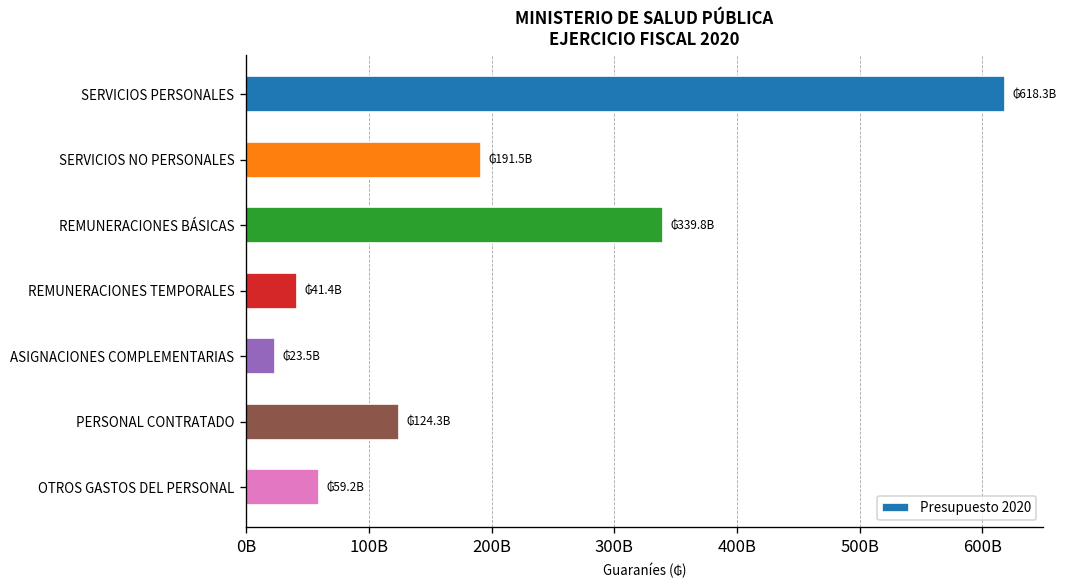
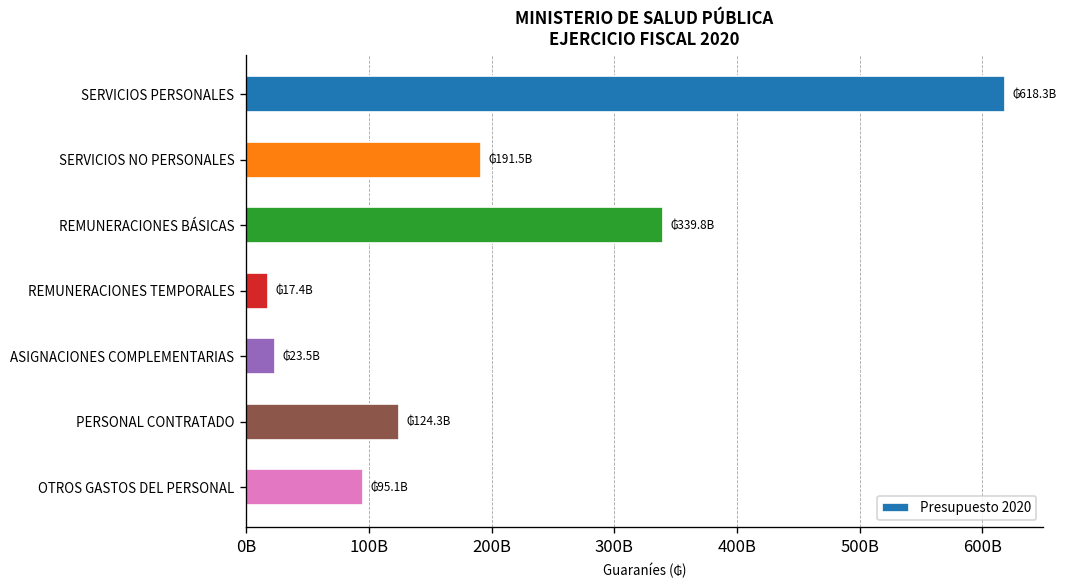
REMUNERACIONES TEMPORALES: 41.4B -> 17.4B
OTROS GASTOS DEL PERSONAL: 59.2B -> 95.1B
